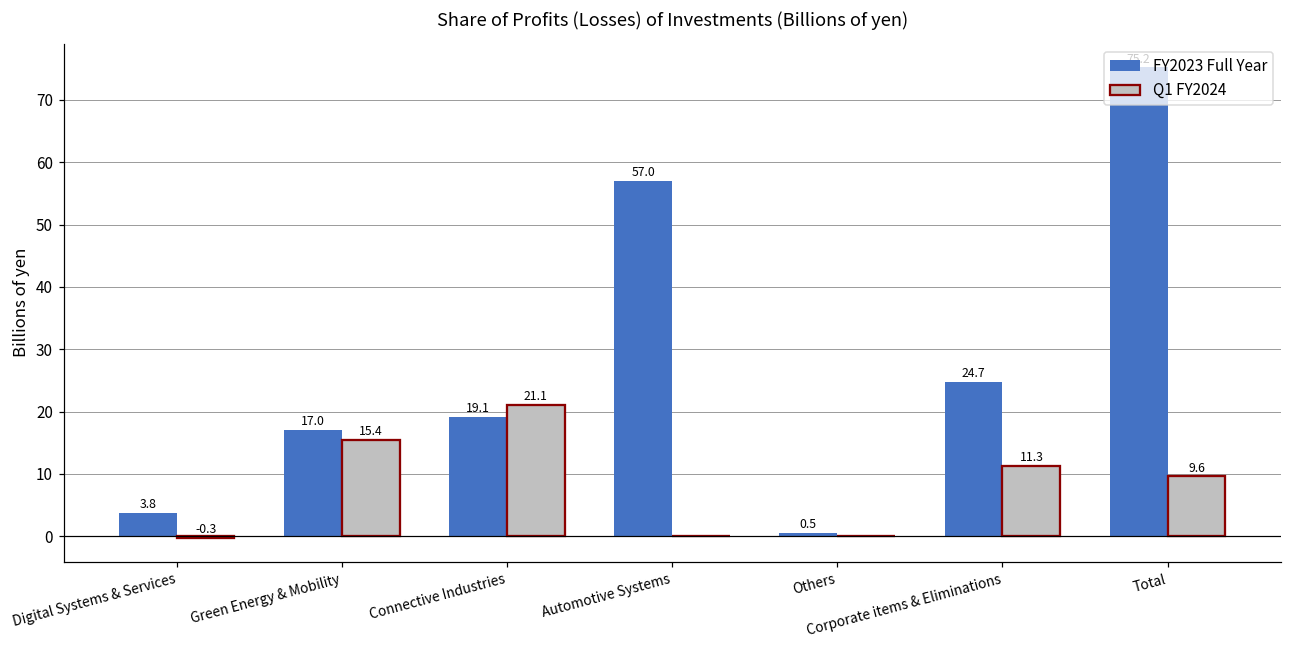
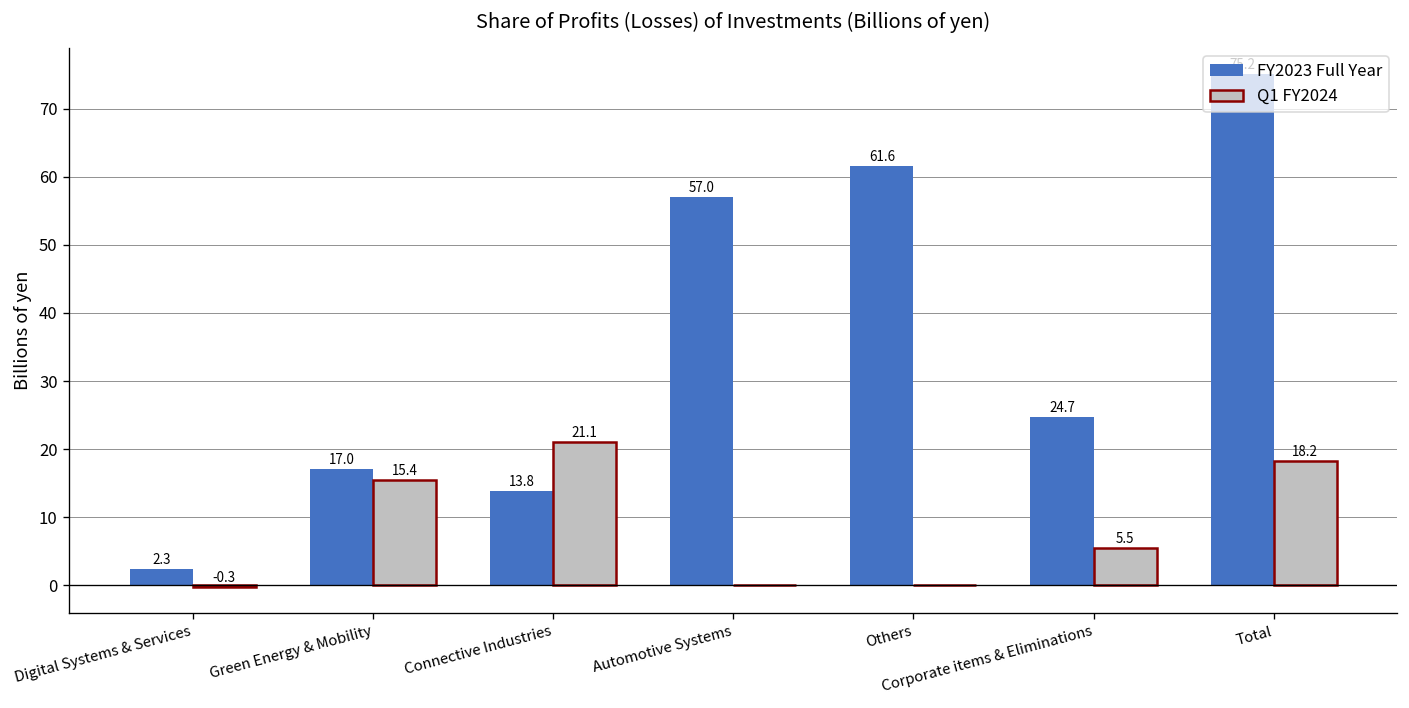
FY2023 Full Year, Digital Systems & Services: 3.8 -> 2.3
FY2023 Full Year, Connective Industries: 19.1 -> 13.8
FY2023 Full Year, Others: 0.5 -> 61.6
Q1 FY2024, Corporate items & Eliminations: 11.3 -> 5.5
Q1 FY2024, Total: 9.6 -> 18.2
